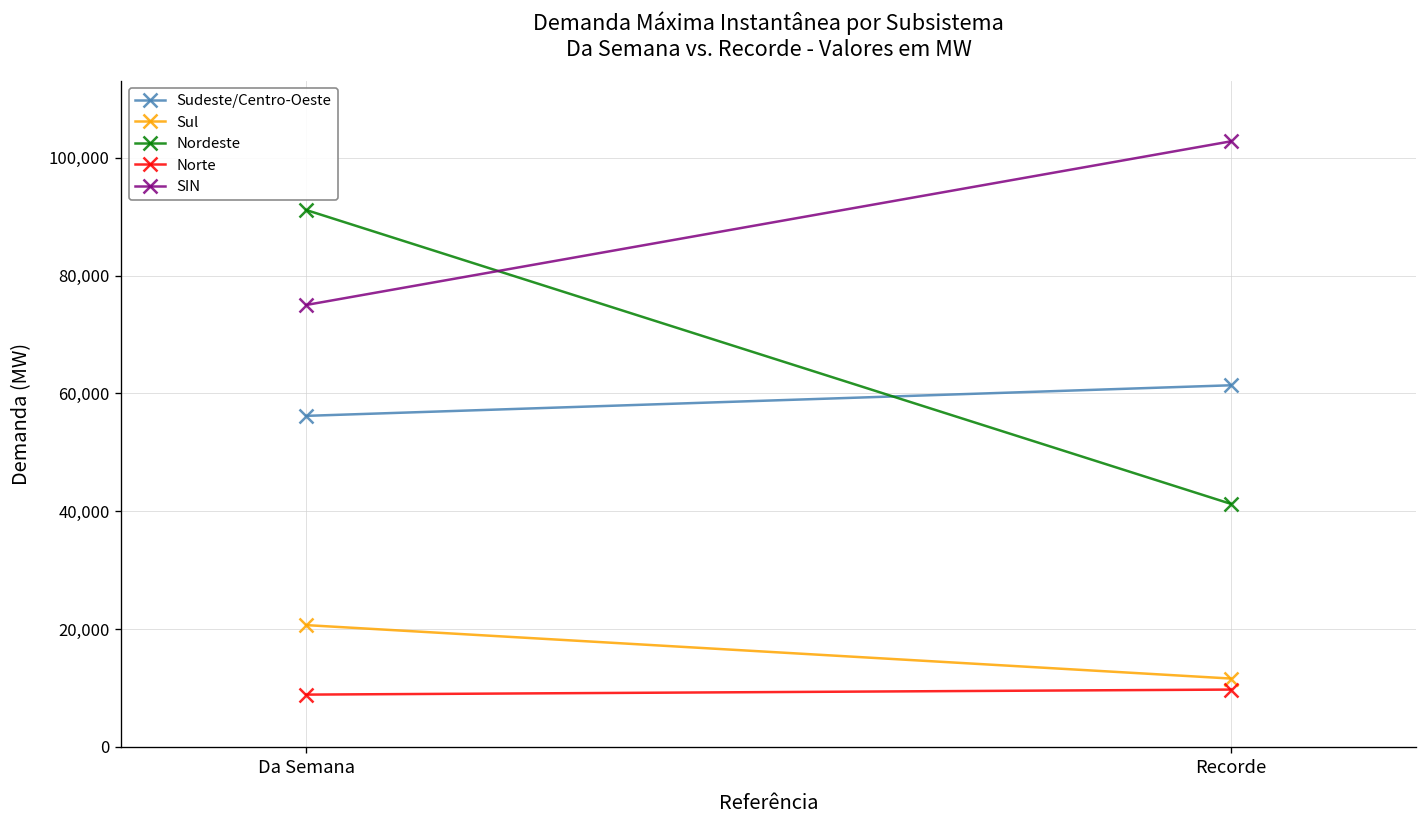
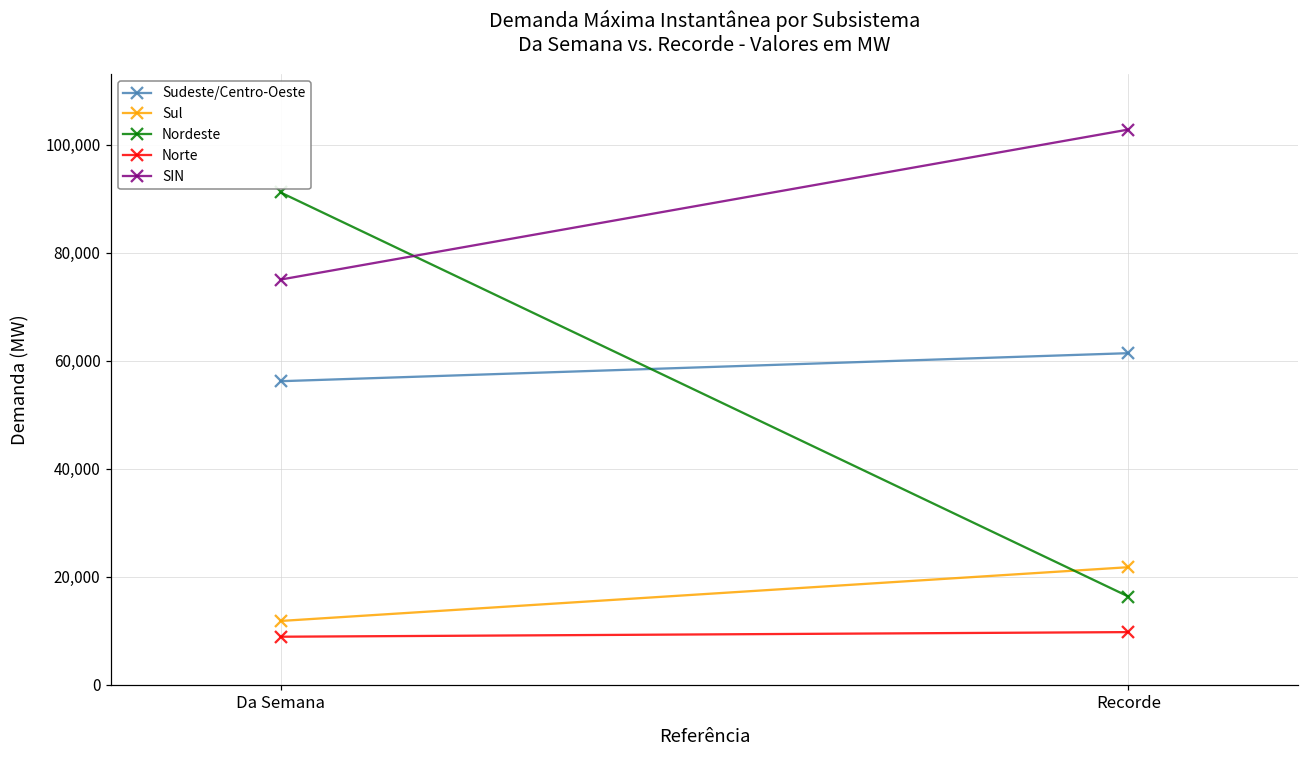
Sul, Da Semana: 21,000 -> 12,000
Sul, Recorde: 12,000 -> 22,000
Nordeste, Recorde: 41,000 -> 16,000
